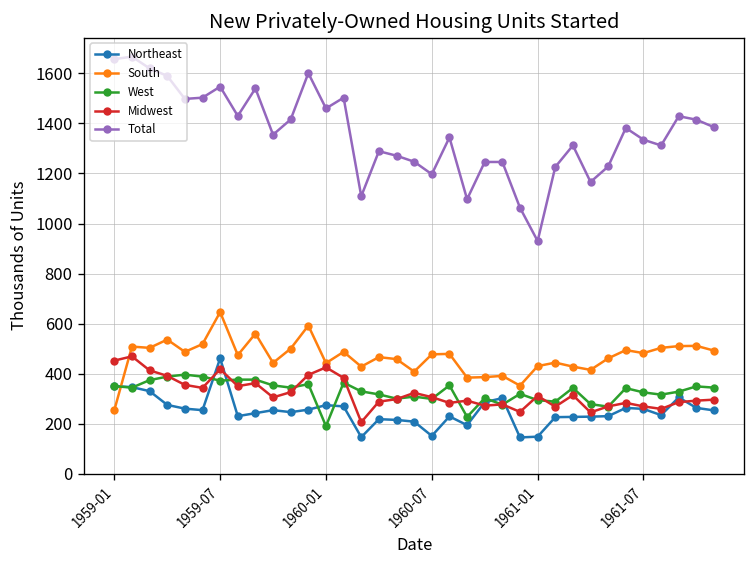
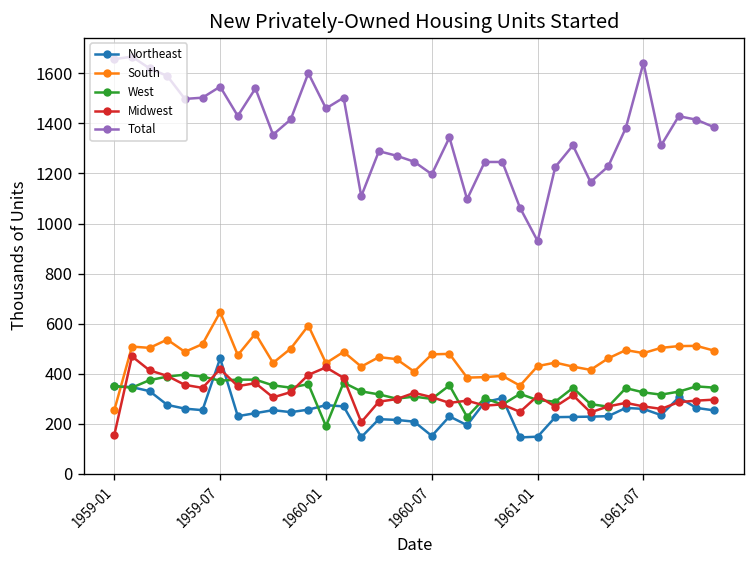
Midwest, 1959-01: 450 -> 160
Total, 1961-07: 1340 -> 1640
